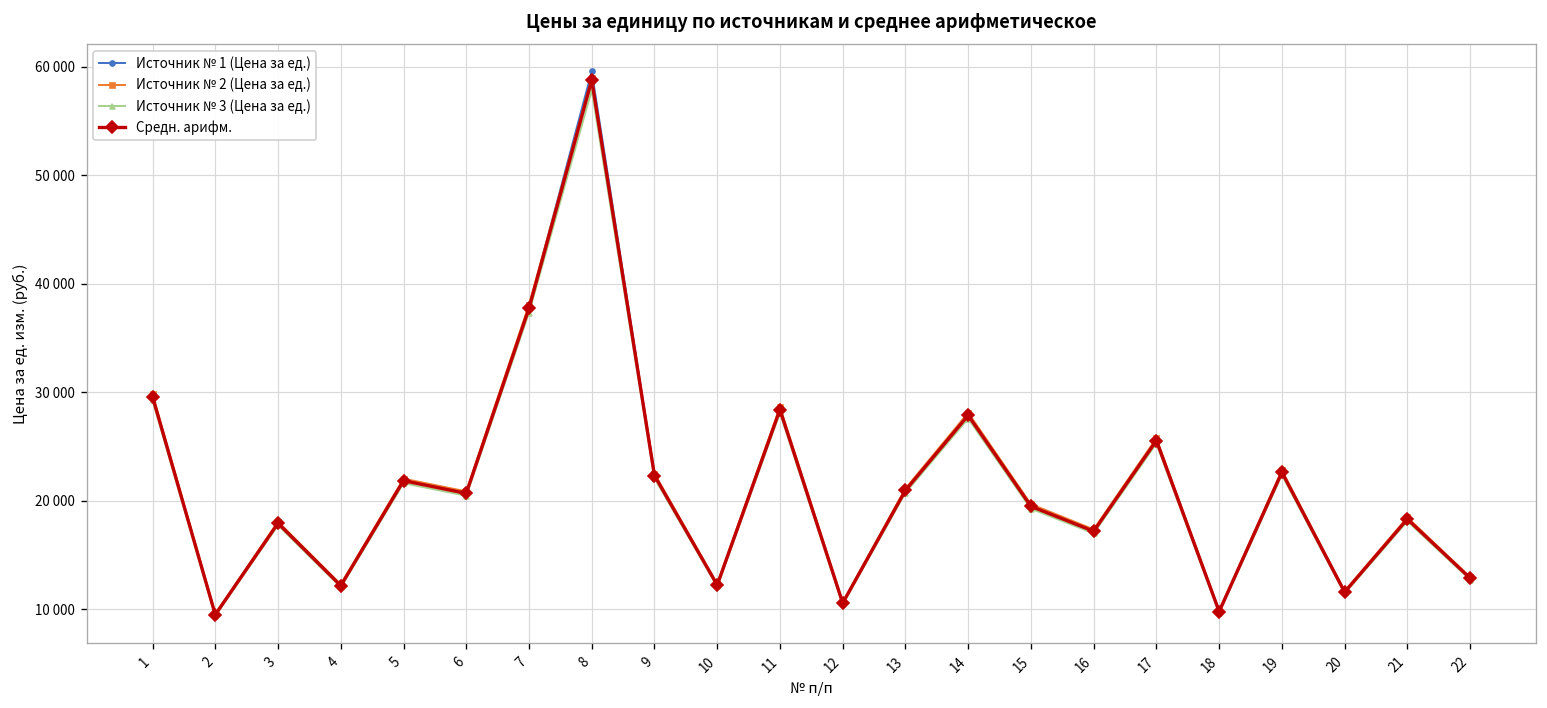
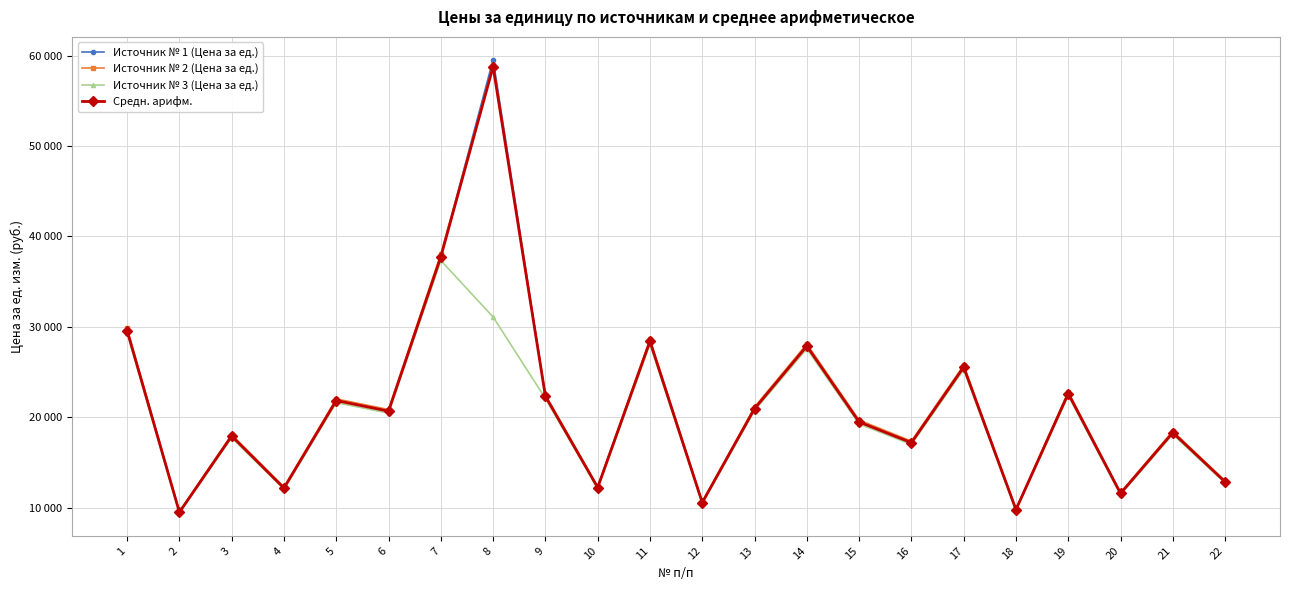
Источник № 3 (Цена за ед.), 8: 58000 -> 31000
